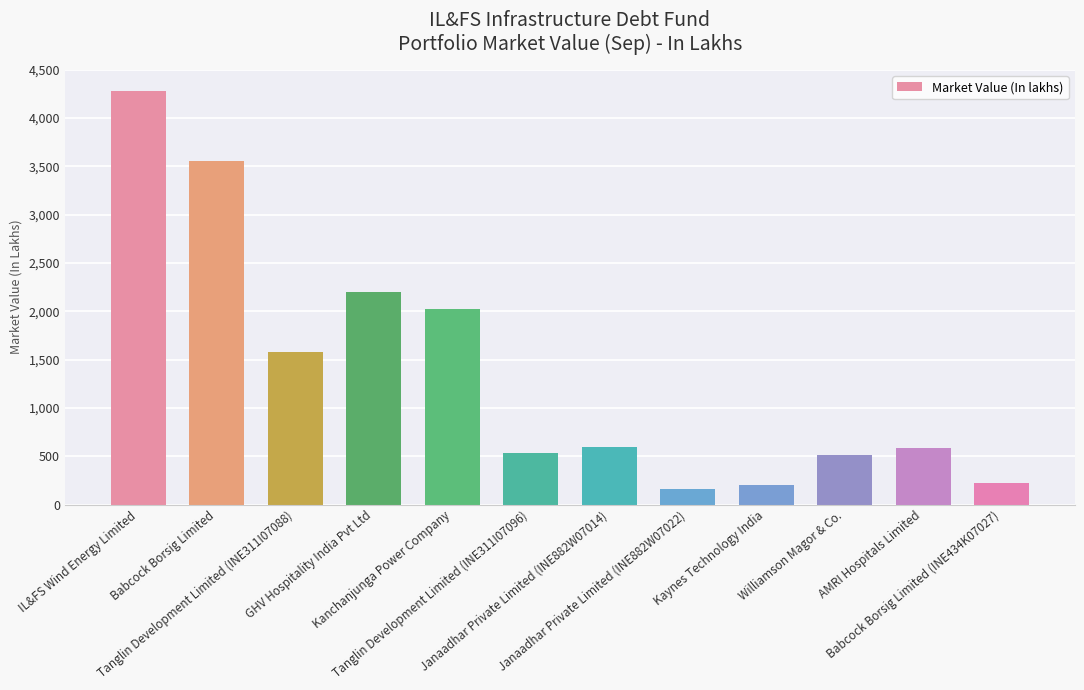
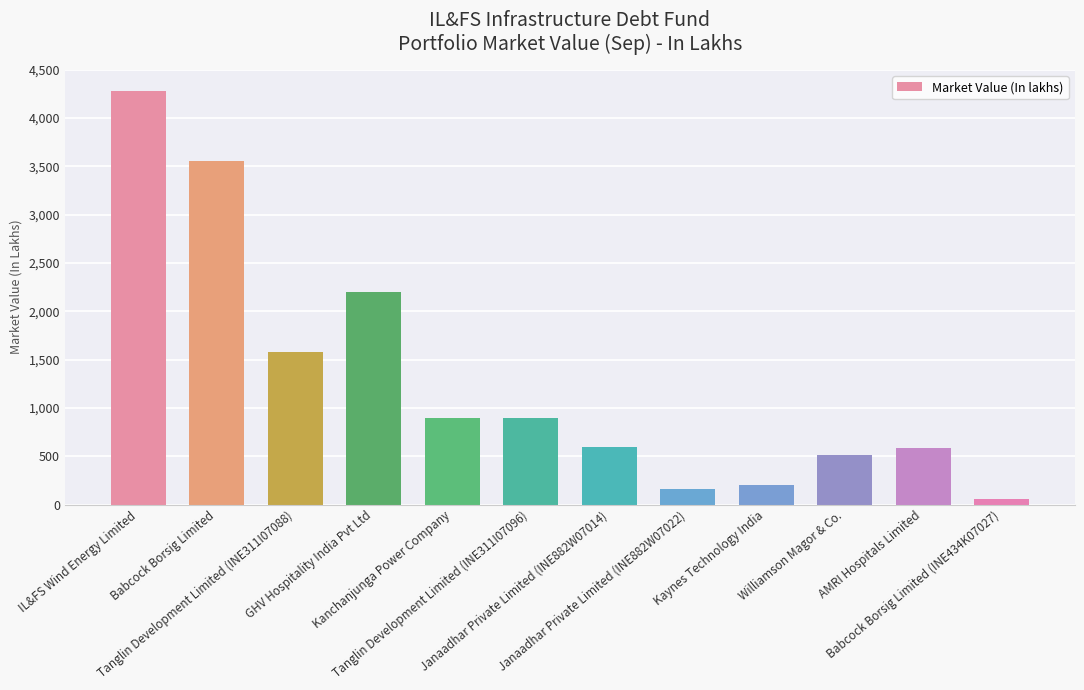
Kanchanjunga Power Company: 2,000 -> 900
Tanglin Development Limited (INE311I07096): 500 -> 900
Babcock Borsig Limited (INE434K07027): 200 -> 100
